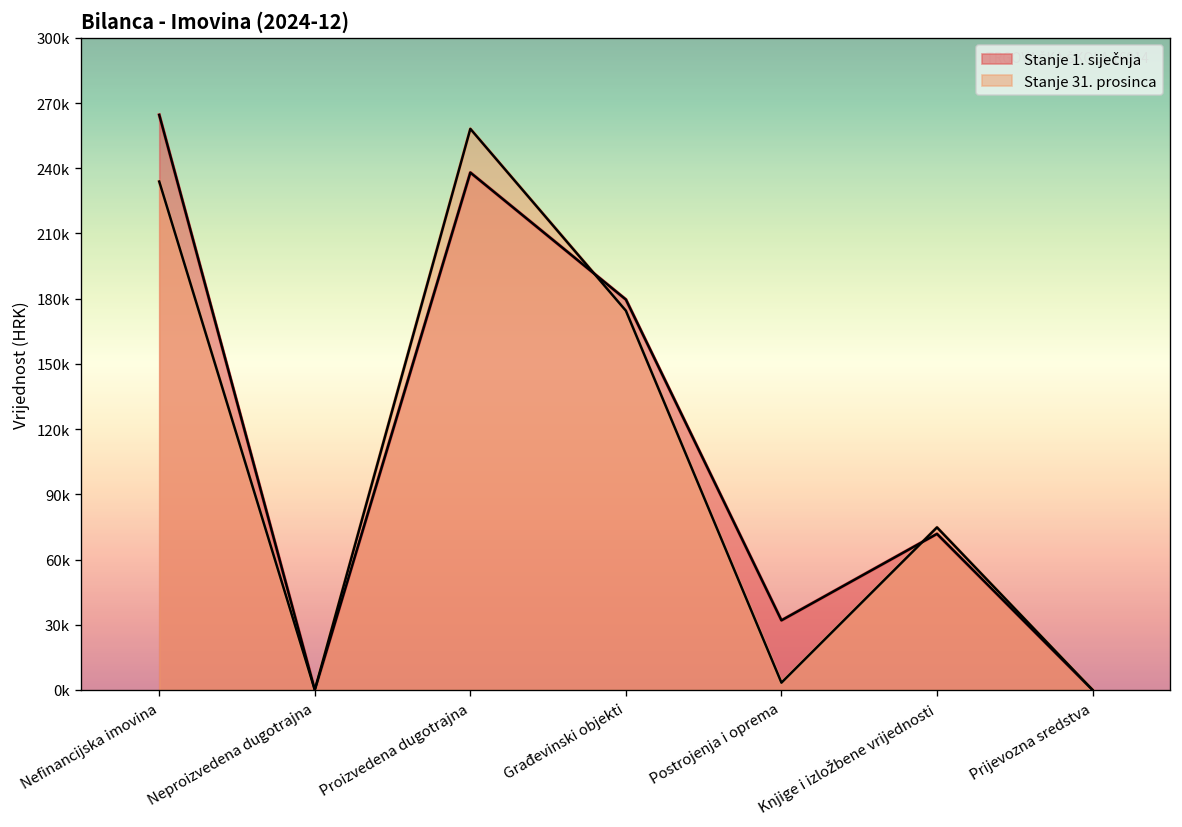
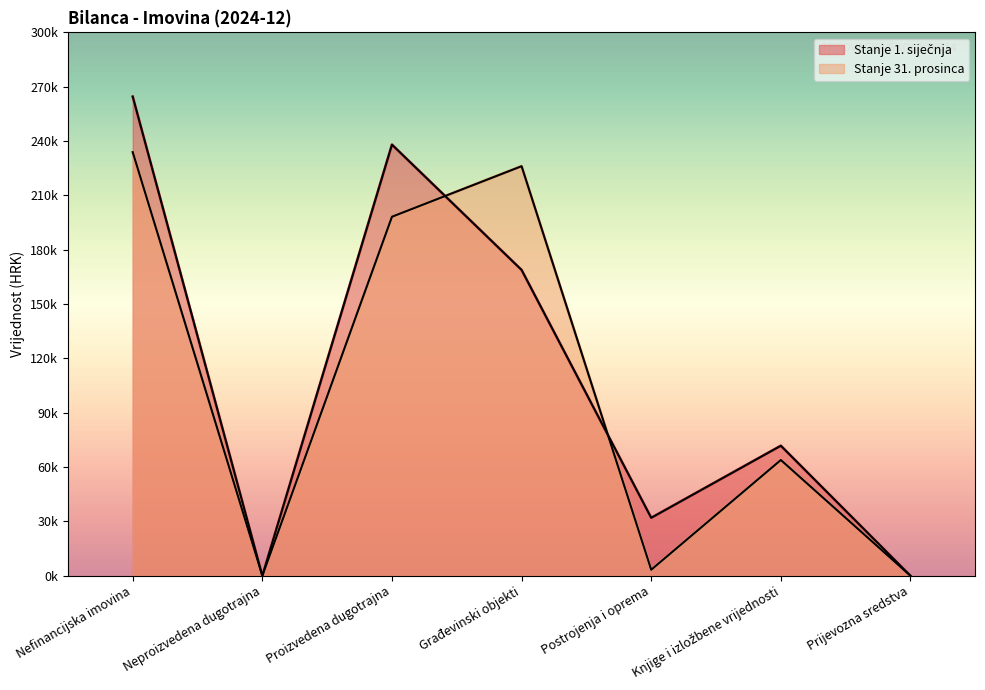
Stanje 31. prosinca, Proizvedena dugotrajna: 258000 -> 198000
Stanje 1. siječnja, Građevinski objekti: 180000 -> 169000
Stanje 31. prosinca, Građevinski objekti: 174000 -> 226000
Stanje 31. prosinca, Knjige i izložbene vrijednosti: 75000 -> 64000
